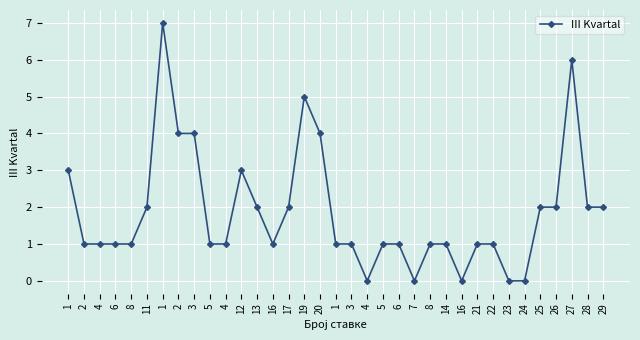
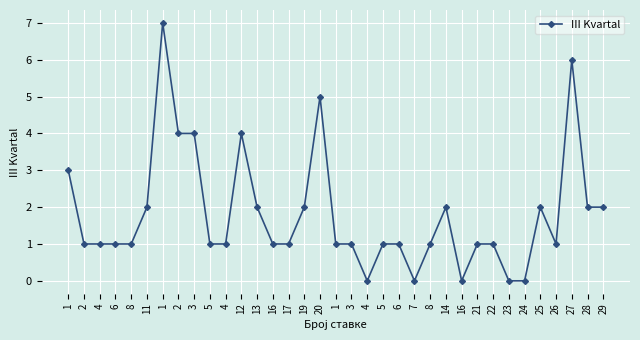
12: 3 -> 4
17: 2 -> 1
19: 5 -> 2
20: 4 -> 5
14: 1 -> 2
26: 2 -> 1
